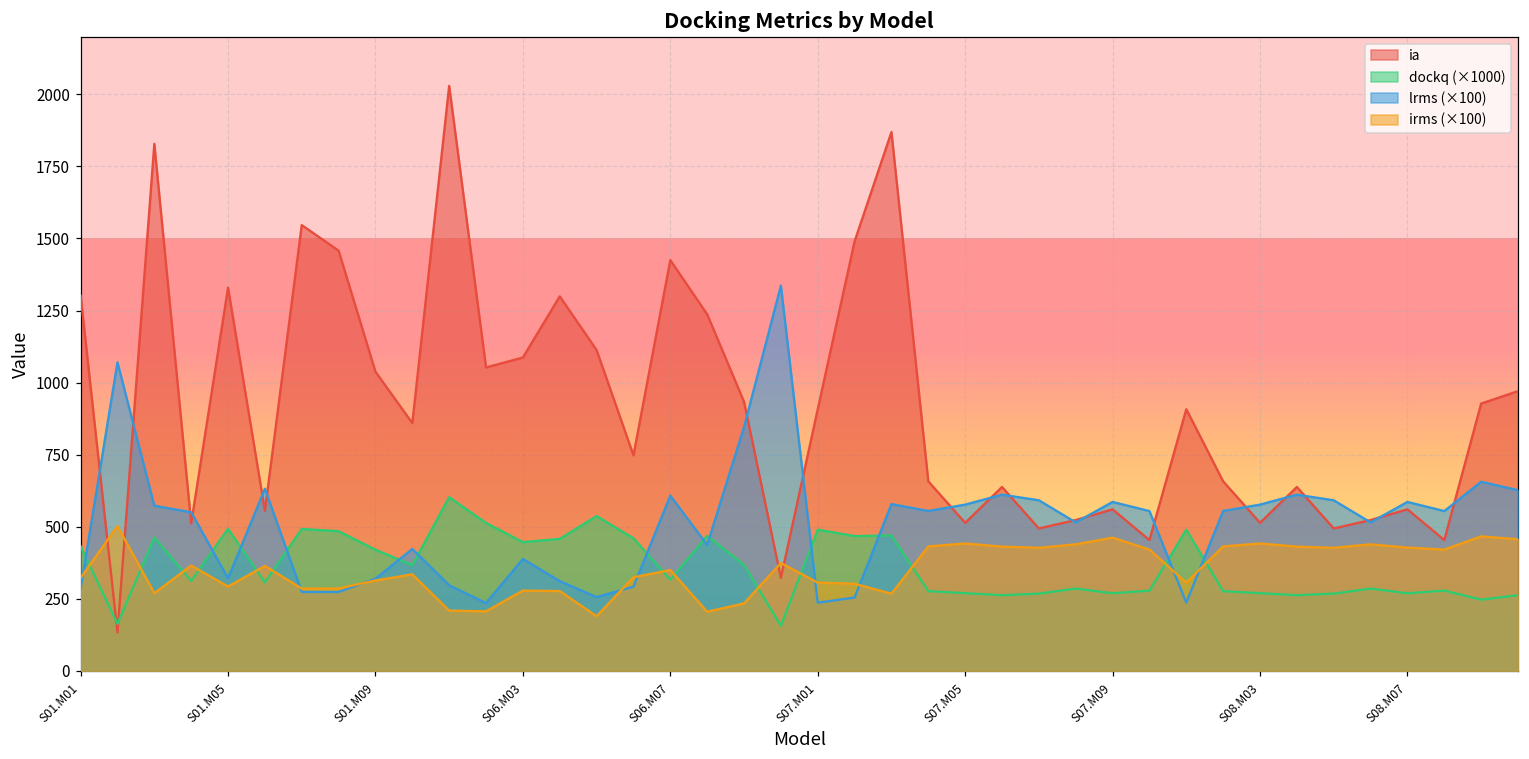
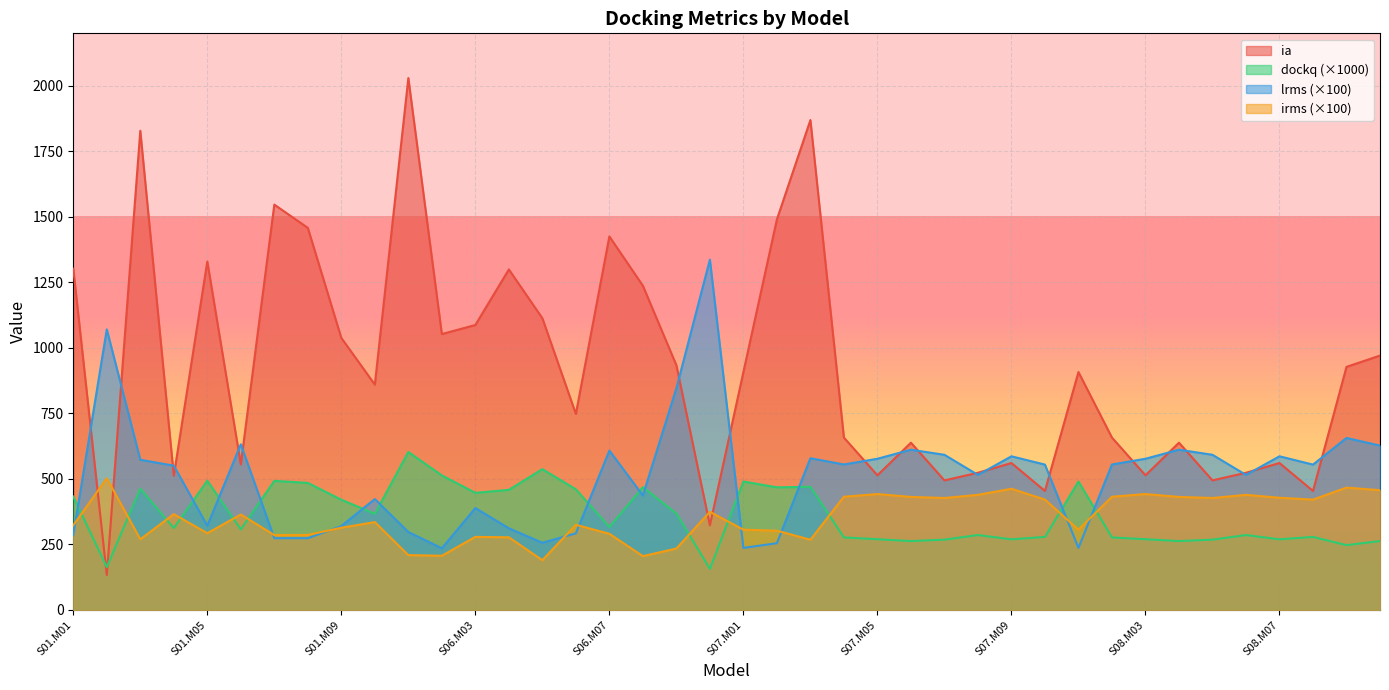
irms (×100), S06.M07: 350 -> 290
